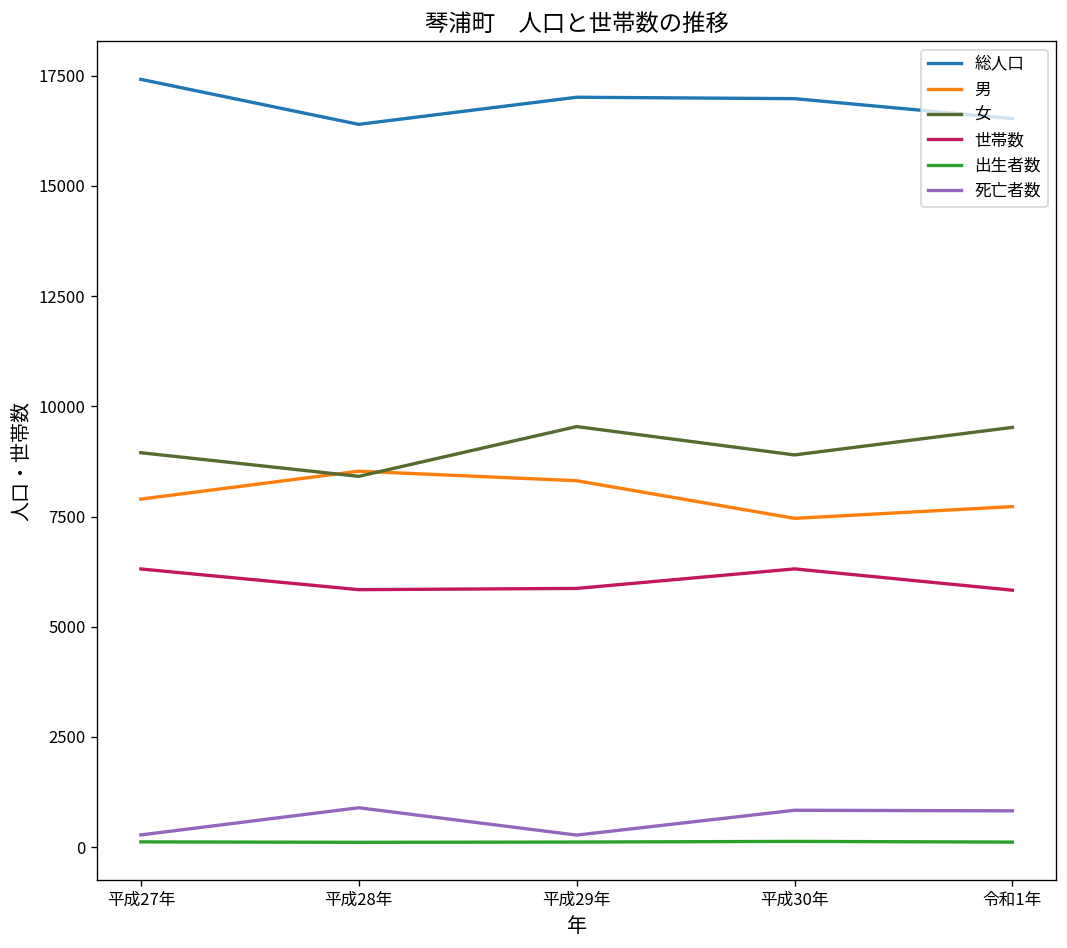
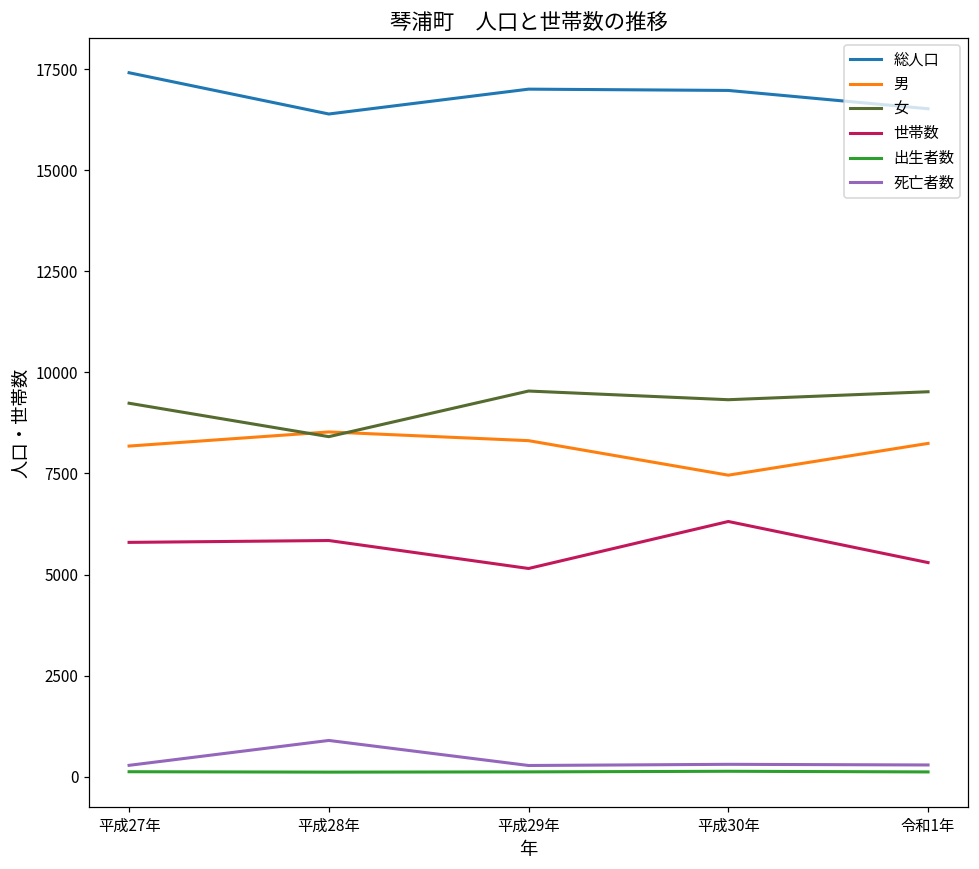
男, 平成27年: 7900 -> 8200
女, 平成27年: 8900 -> 9200
世帯数, 平成27年: 6300 -> 5800
世帯数, 平成29年: 5900 -> 5100
女, 平成30年: 8900 -> 9300
死亡者数, 平成30年: 800 -> 300
男, 令和1年: 7700 -> 8200
世帯数, 令和1年: 5800 -> 5300
死亡者数, 令和1年: 800 -> 300
